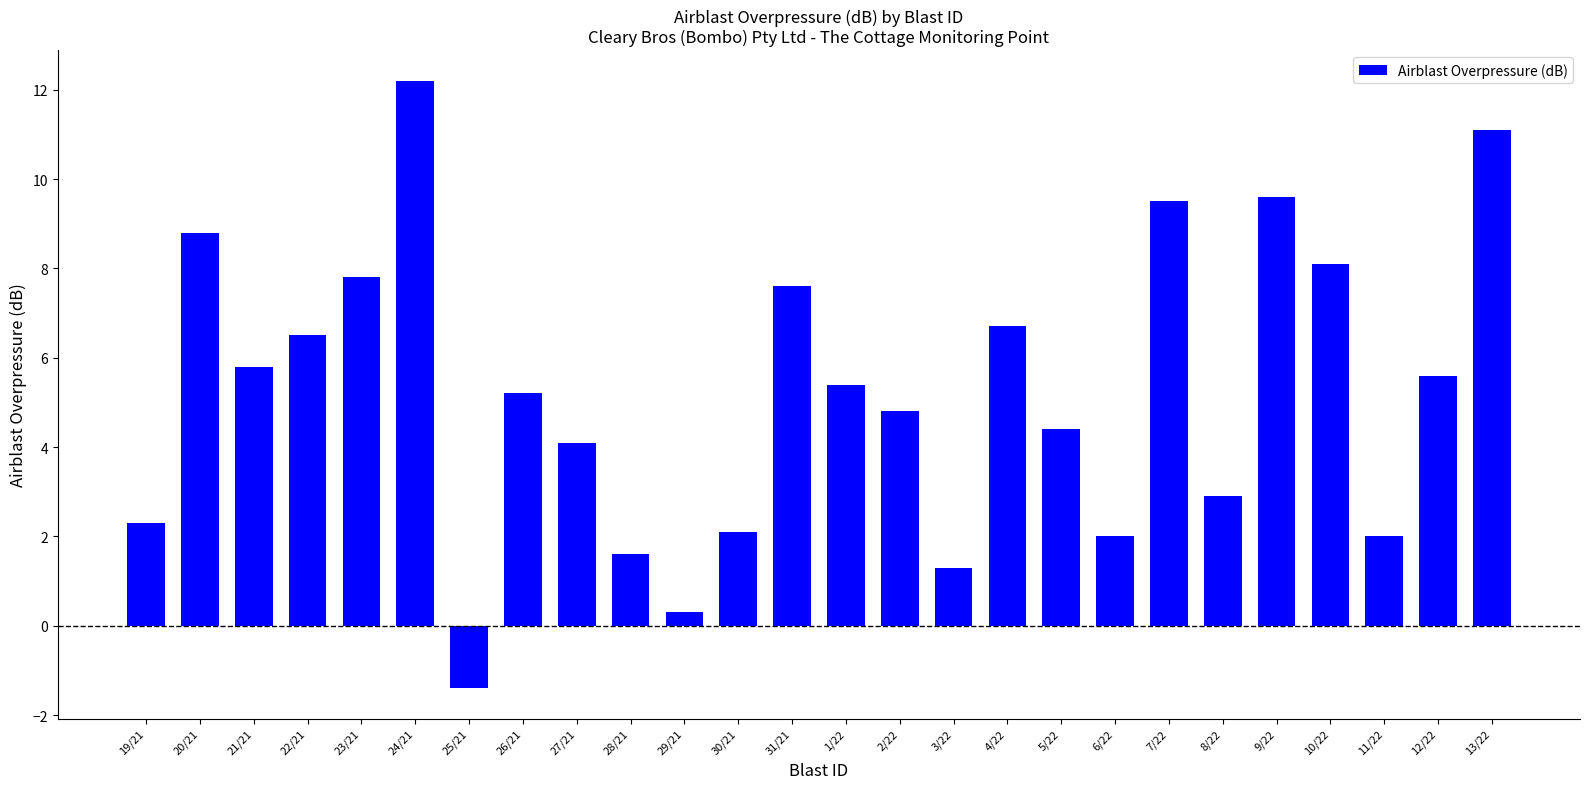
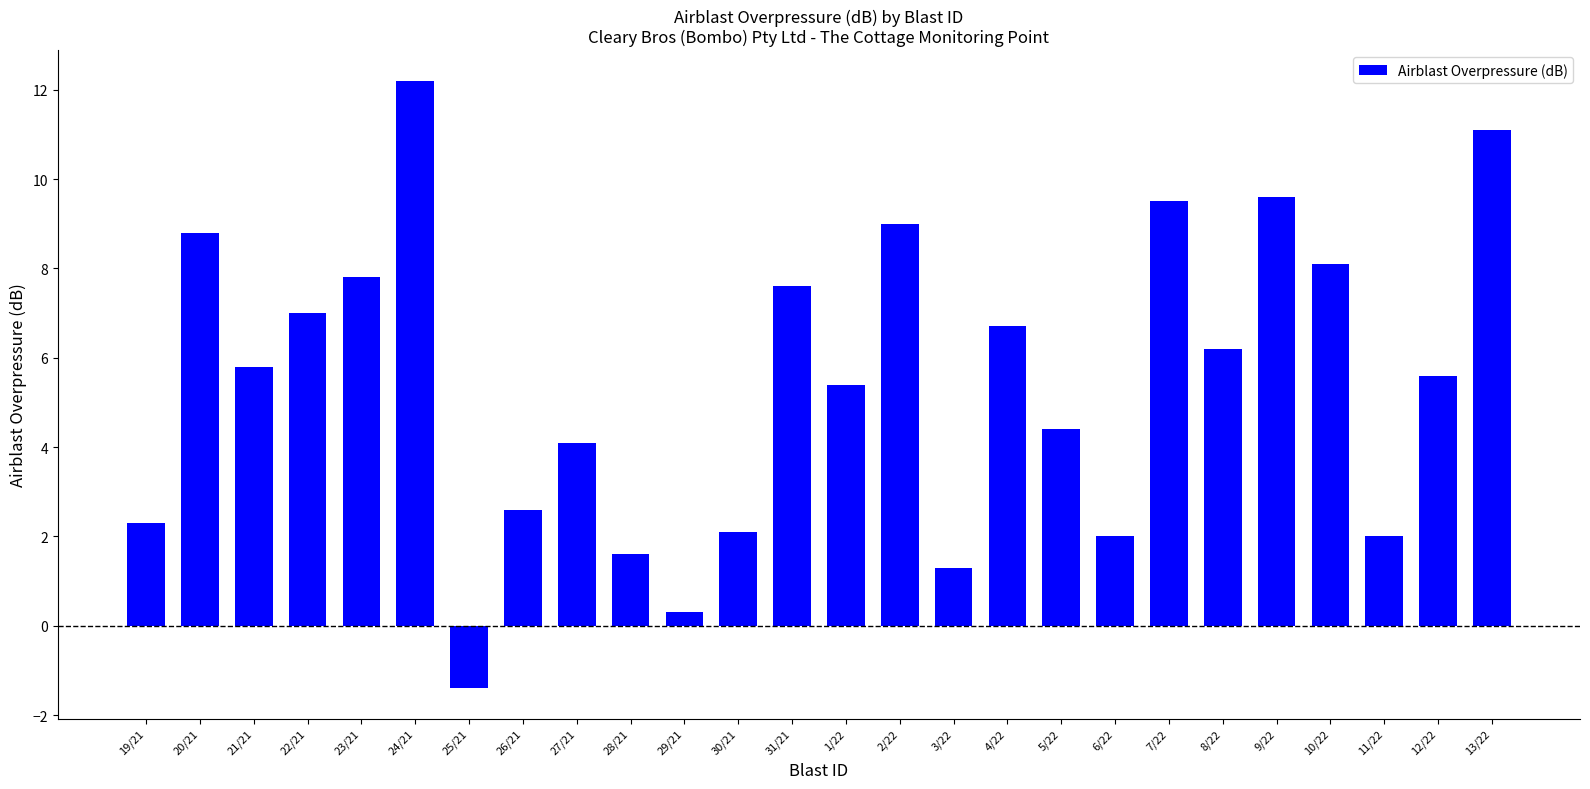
22/21: 6.5 -> 7.0
26/21: 5.2 -> 2.6
2/22: 4.8 -> 9.0
8/22: 2.9 -> 6.2
